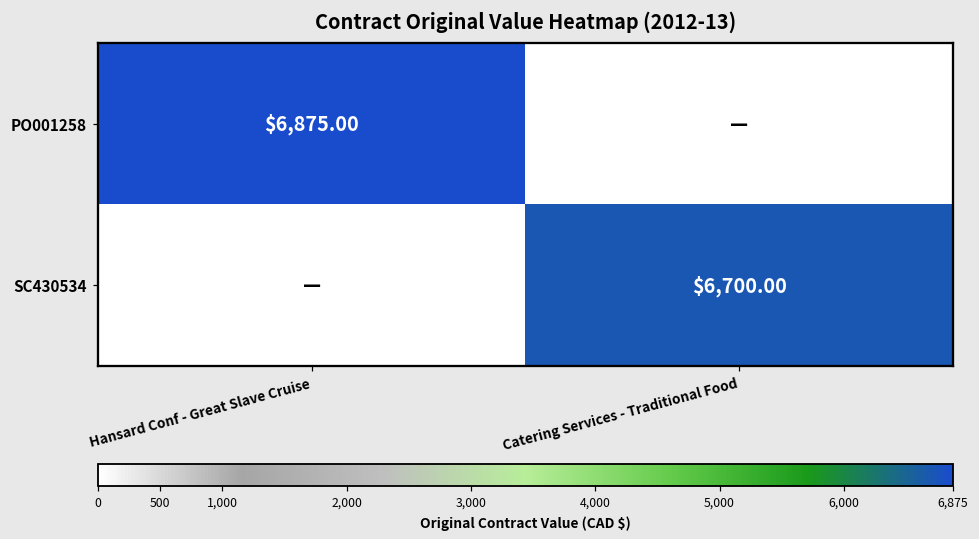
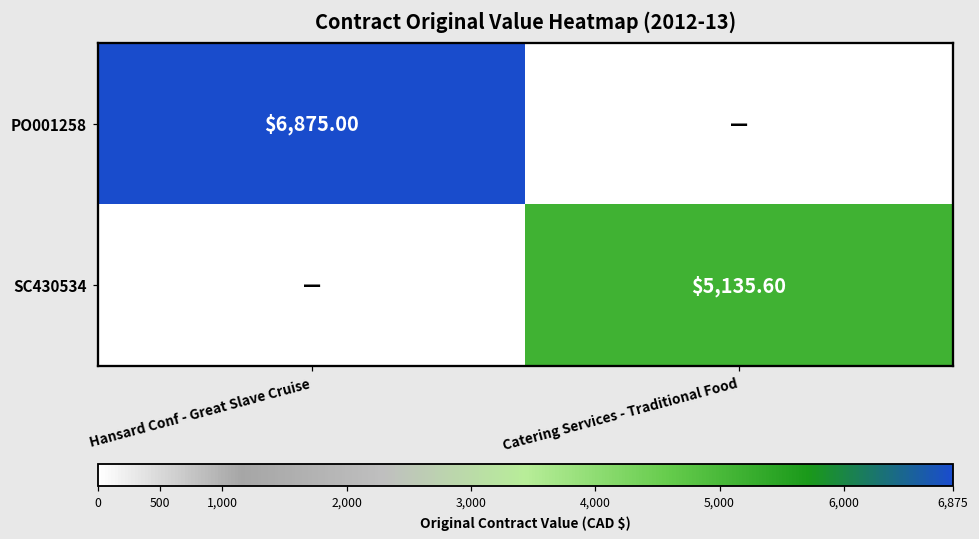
SC430534, Catering Services - Traditional Food: $6,700.00 -> $5,135.60
